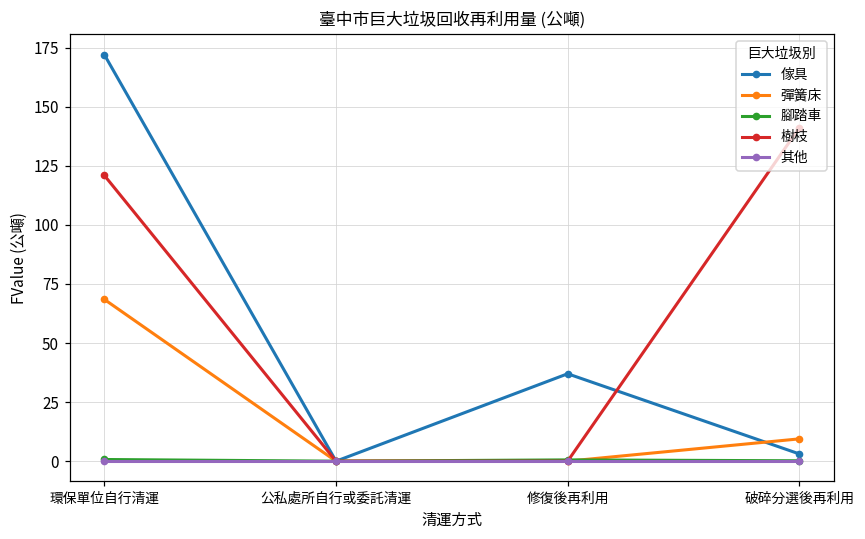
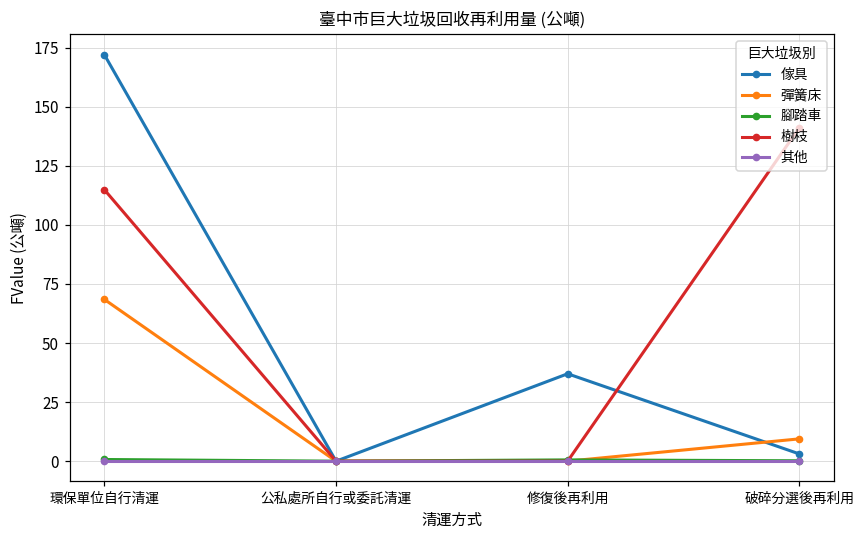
樹枝, 環保單位自行清運: 121 -> 115
